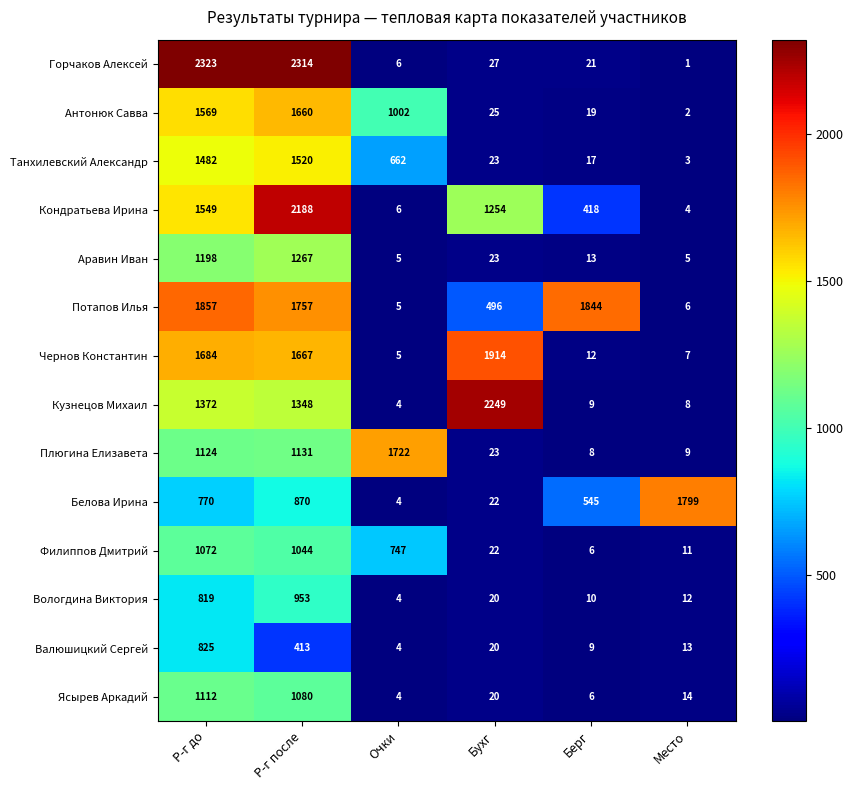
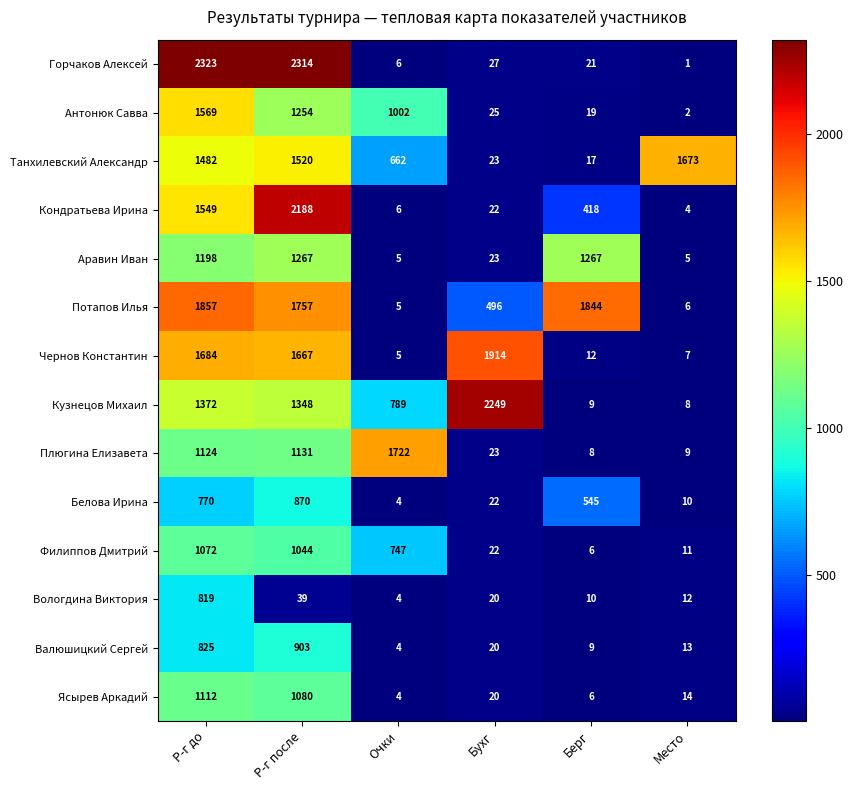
Антонюк Савва, Р-г после: 1660 -> 1254
Танхилевский Александр, Место: 3 -> 1673
Кондратьева Ирина, Бухг: 1254 -> 22
Аравин Иван, Берг: 13 -> 1267
Кузнецов Михаил, Очки: 4 -> 789
Белова Ирина, Место: 1799 -> 10
Вологдина Виктория, Р-г после: 953 -> 39
Валюшицкий Сергей, Р-г после: 413 -> 903
